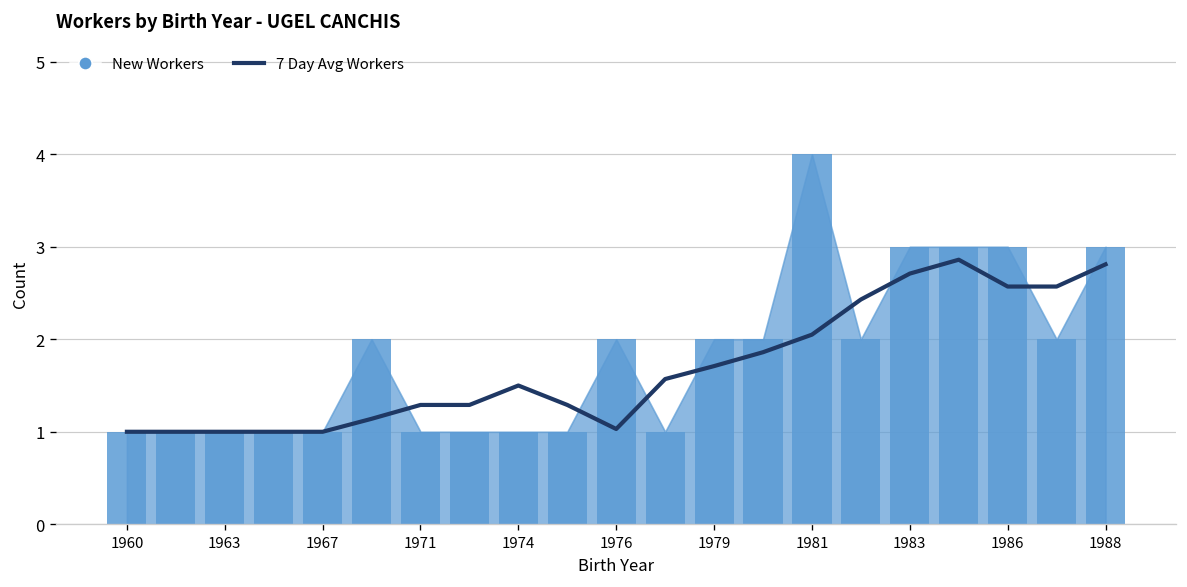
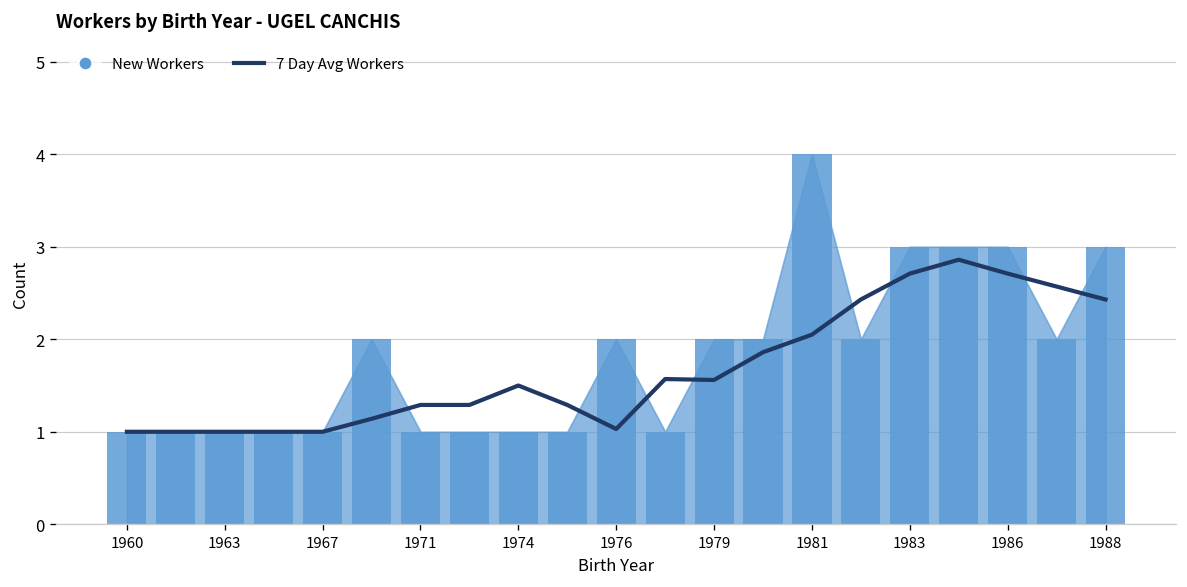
7 Day Avg Workers, 1979: 1.7 -> 1.6
7 Day Avg Workers, 1986: 2.6 -> 2.7
7 Day Avg Workers, 1988: 2.8 -> 2.4
